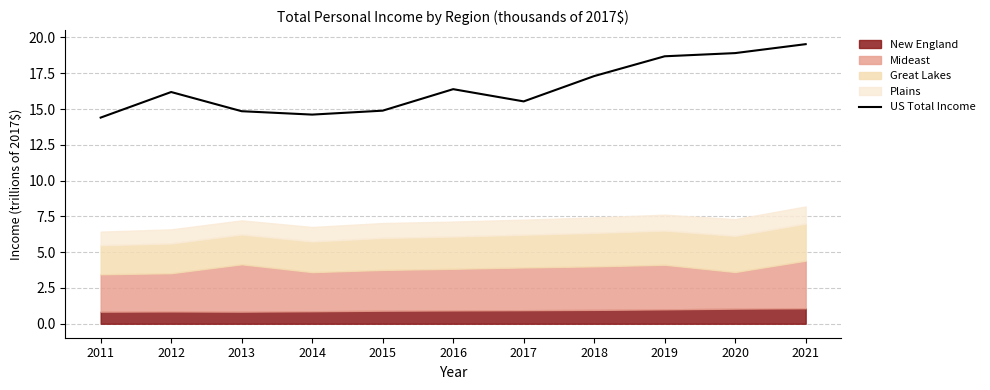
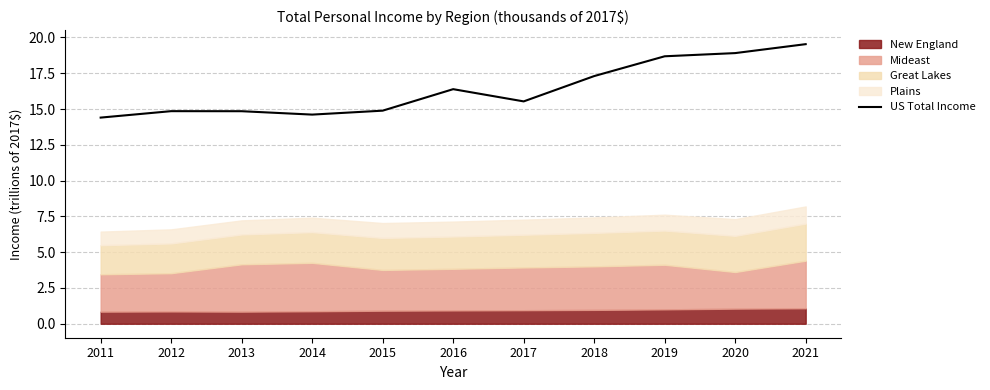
US Total Income, 2012: 16.2 -> 14.9
Mideast, 2014: 2.7 -> 3.4
